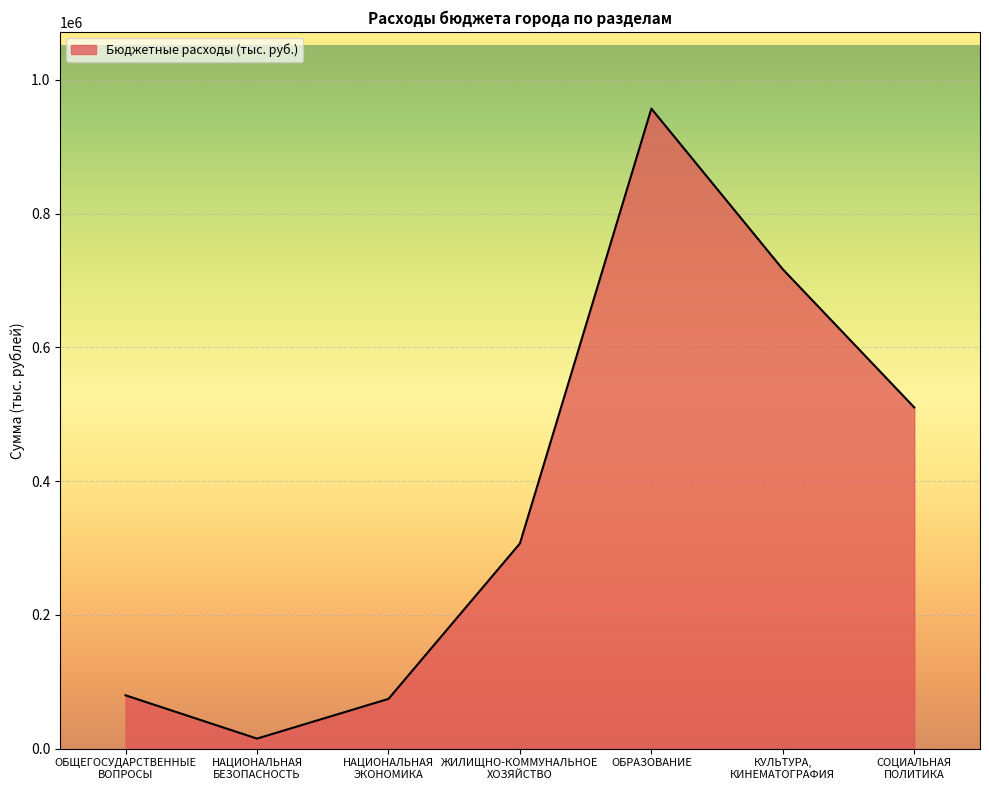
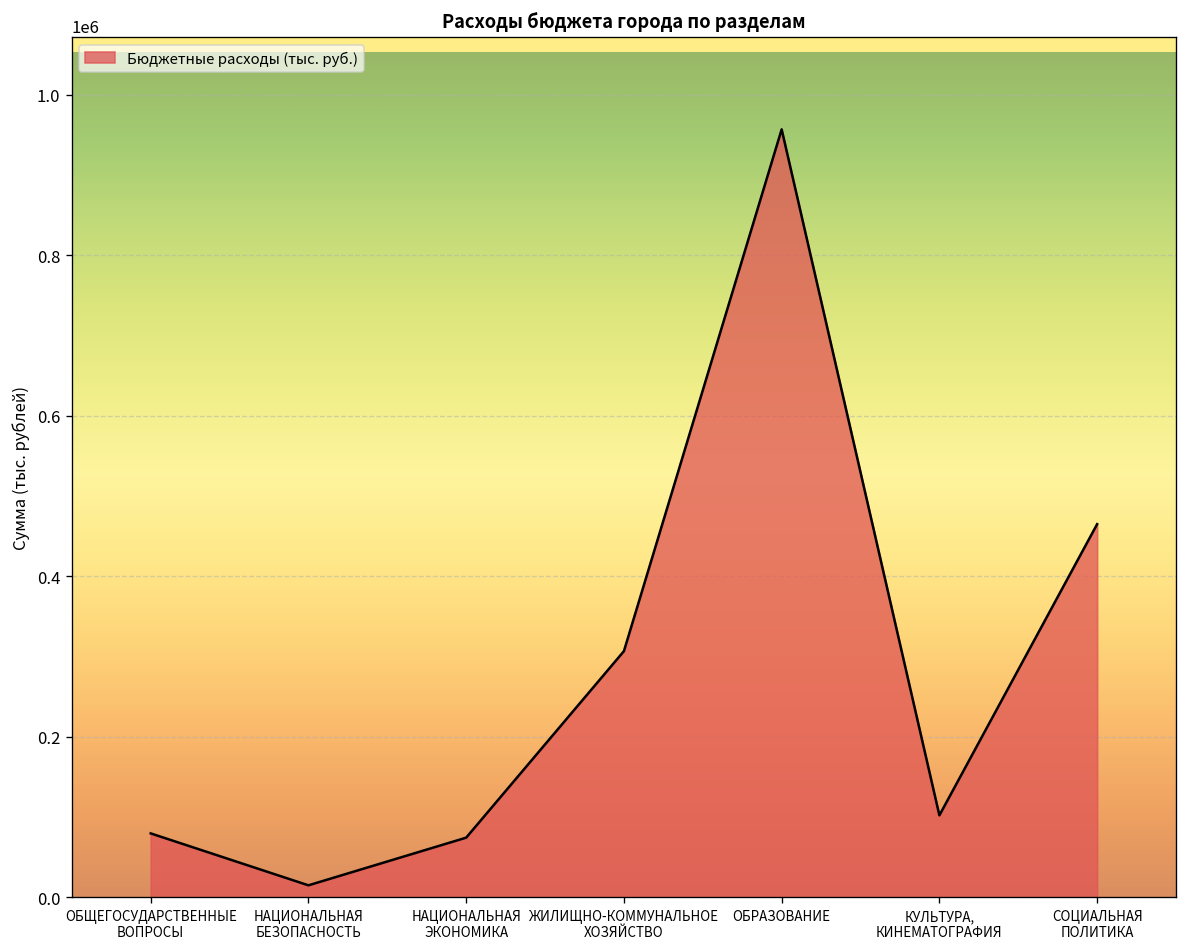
КУЛЬТУРА, КИНЕМАТОГРАФИЯ: 720000 -> 100000
СОЦИАЛЬНАЯ ПОЛИТИКА: 510000 -> 470000
